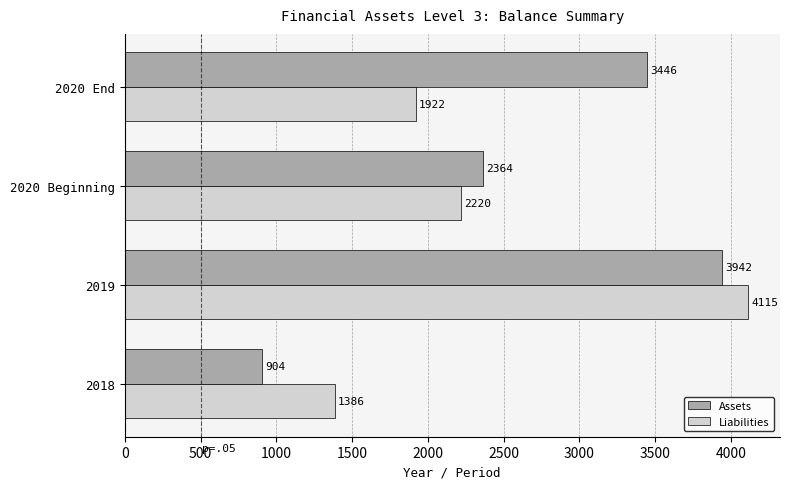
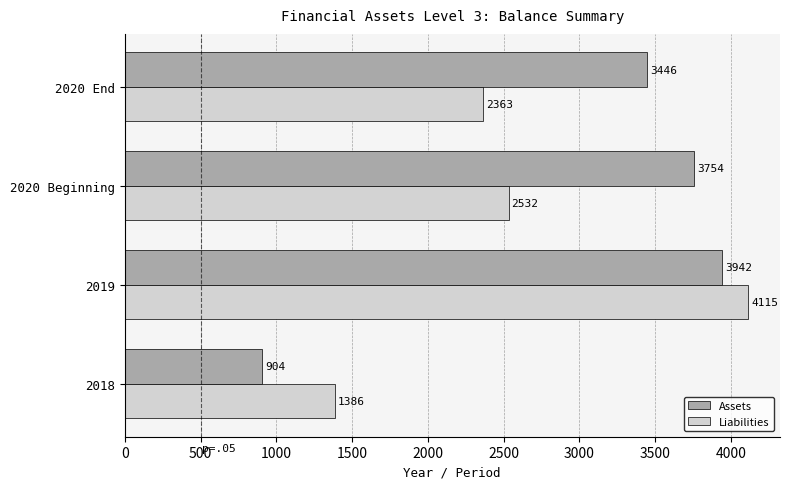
Liabilities, 2020 End: 1922 -> 2363
Assets, 2020 Beginning: 2364 -> 3754
Liabilities, 2020 Beginning: 2220 -> 2532
